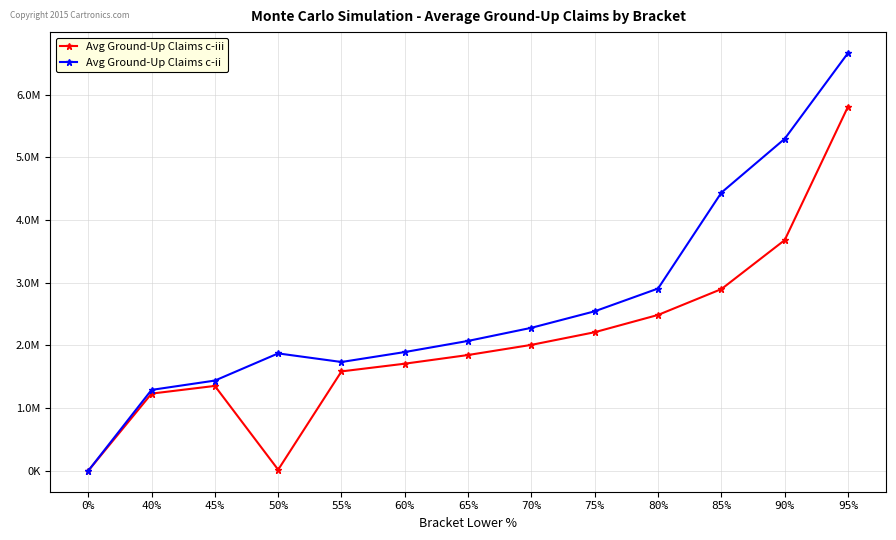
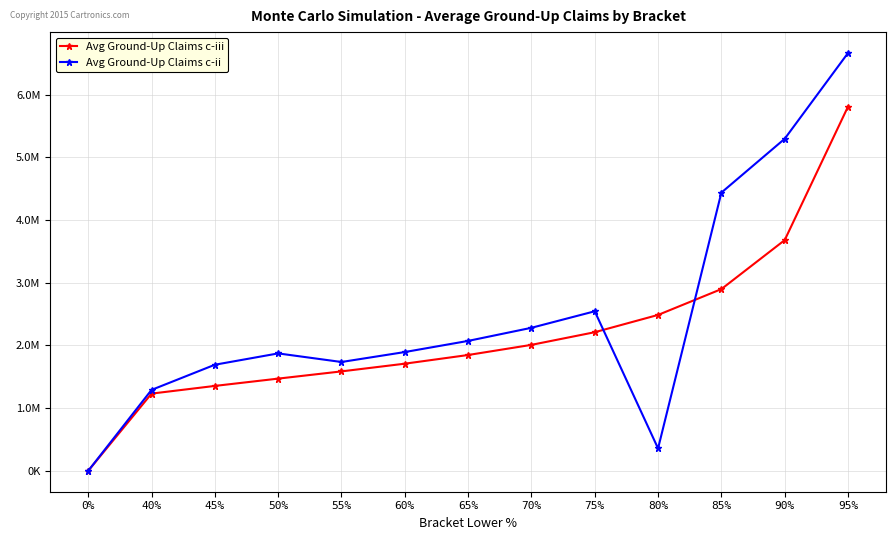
Avg Ground-Up Claims c-ii, 45%: 1400000 -> 1700000
Avg Ground-Up Claims c-iii, 50%: 0 -> 1500000
Avg Ground-Up Claims c-ii, 80%: 2900000 -> 400000
